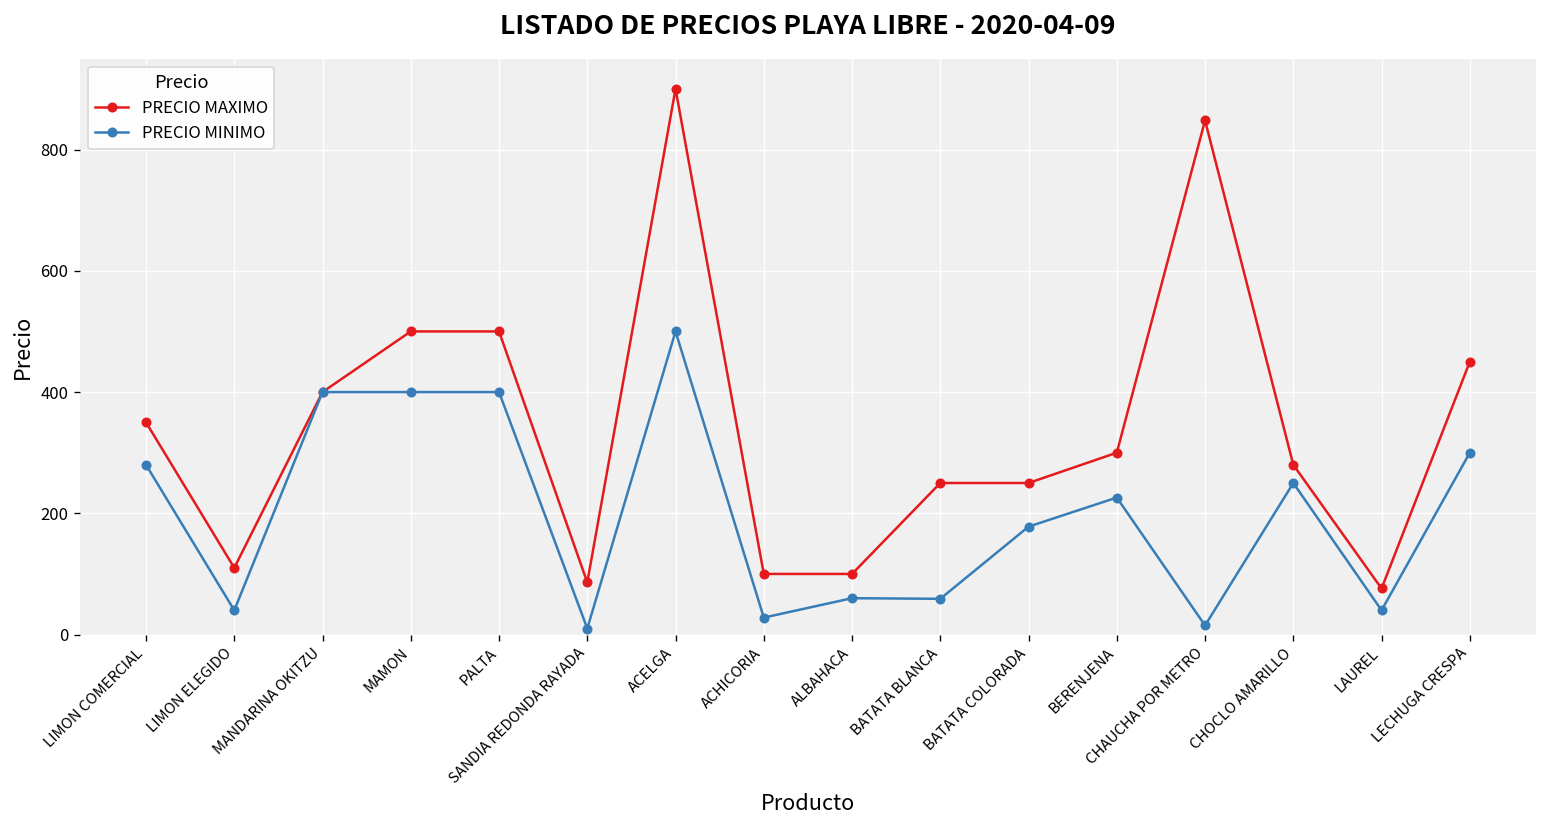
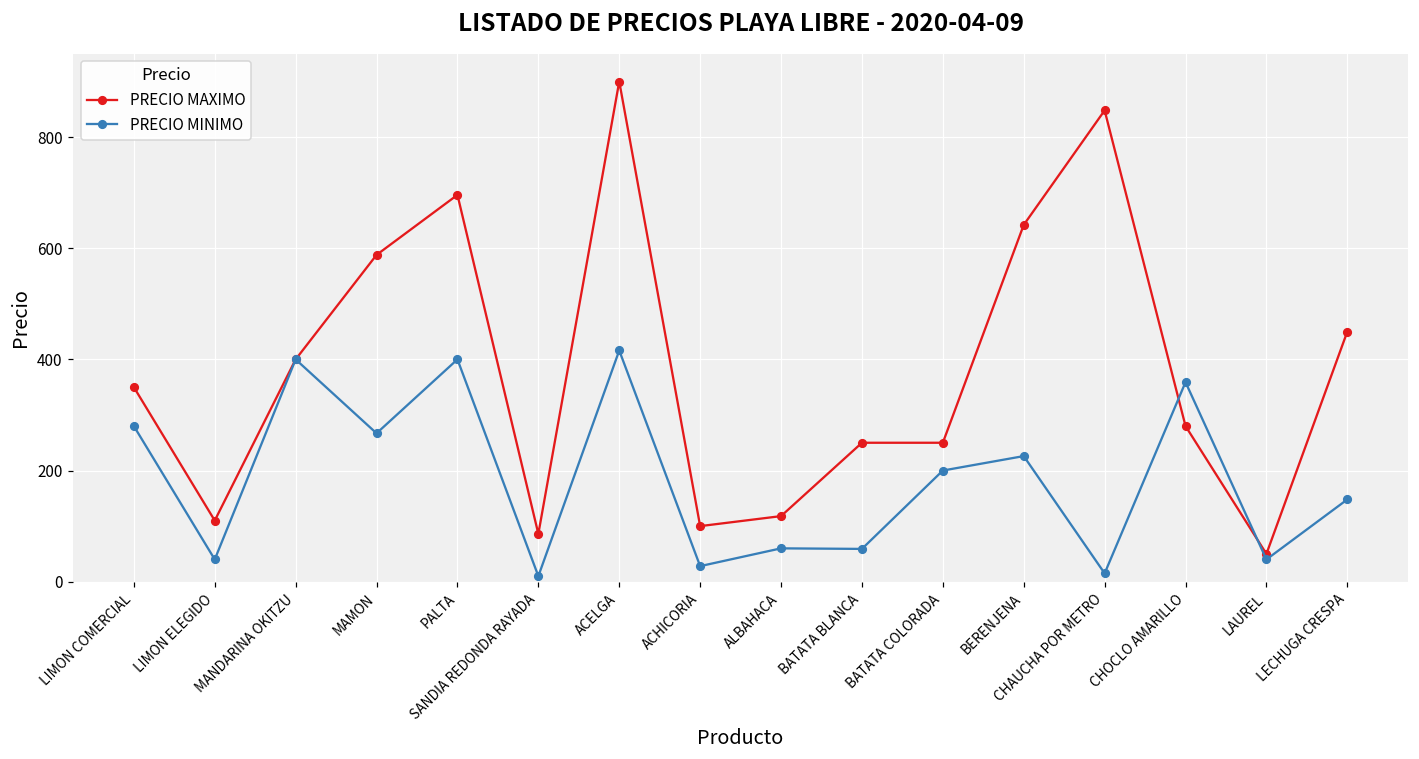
PRECIO MAXIMO, MAMON: 500 -> 590
PRECIO MINIMO, MAMON: 400 -> 270
PRECIO MAXIMO, PALTA: 500 -> 700
PRECIO MINIMO, ACELGA: 500 -> 420
PRECIO MAXIMO, ALBAHACA: 100 -> 120
PRECIO MINIMO, BATATA COLORADA: 180 -> 200
PRECIO MAXIMO, BERENJENA: 300 -> 640
PRECIO MINIMO, CHOCLO AMARILLO: 250 -> 360
PRECIO MAXIMO, LAUREL: 80 -> 50
PRECIO MINIMO, LECHUGA CRESPA: 300 -> 150
